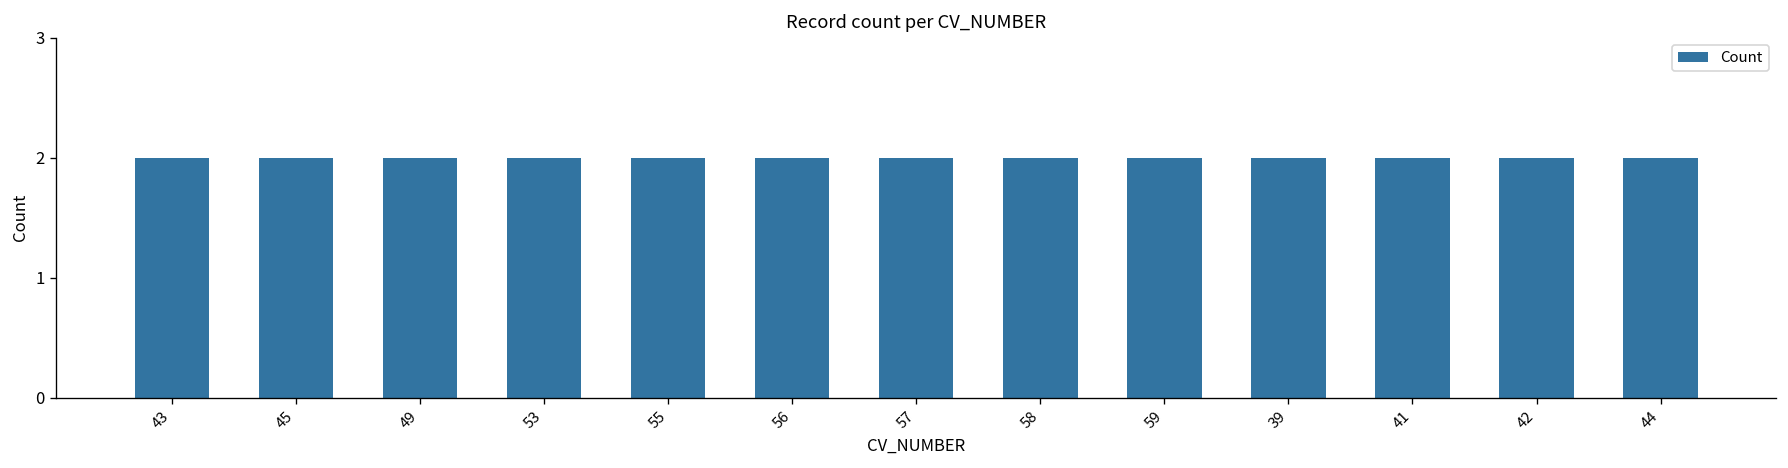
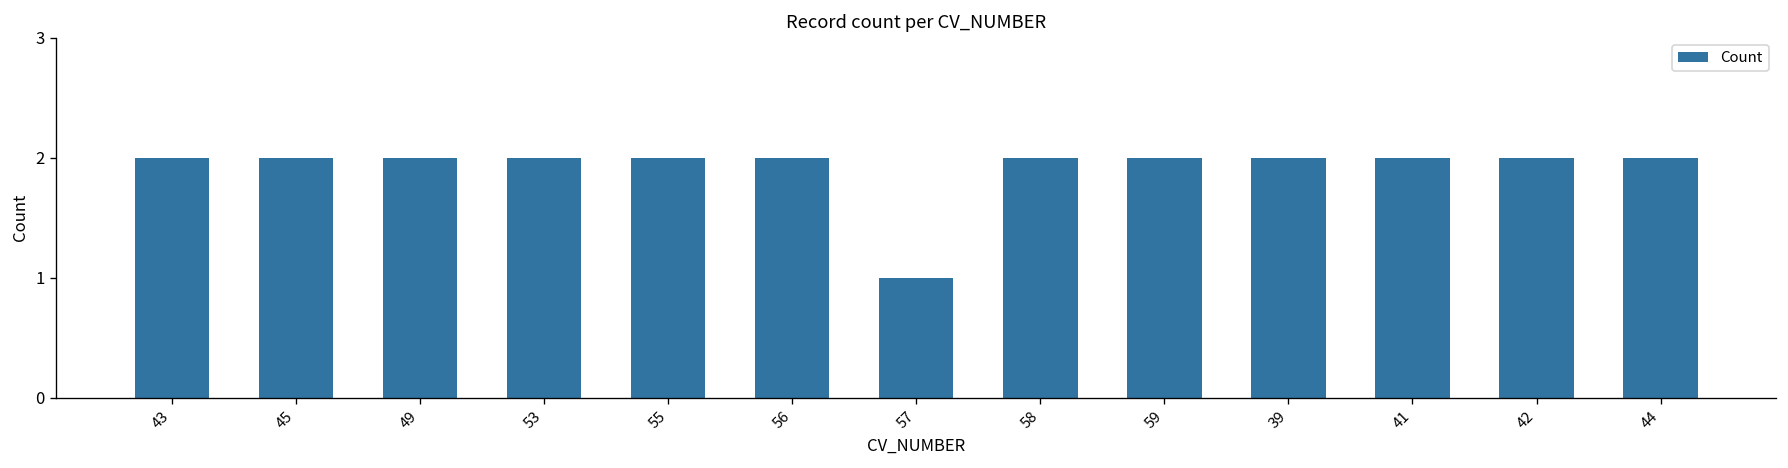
57: 2 -> 1
